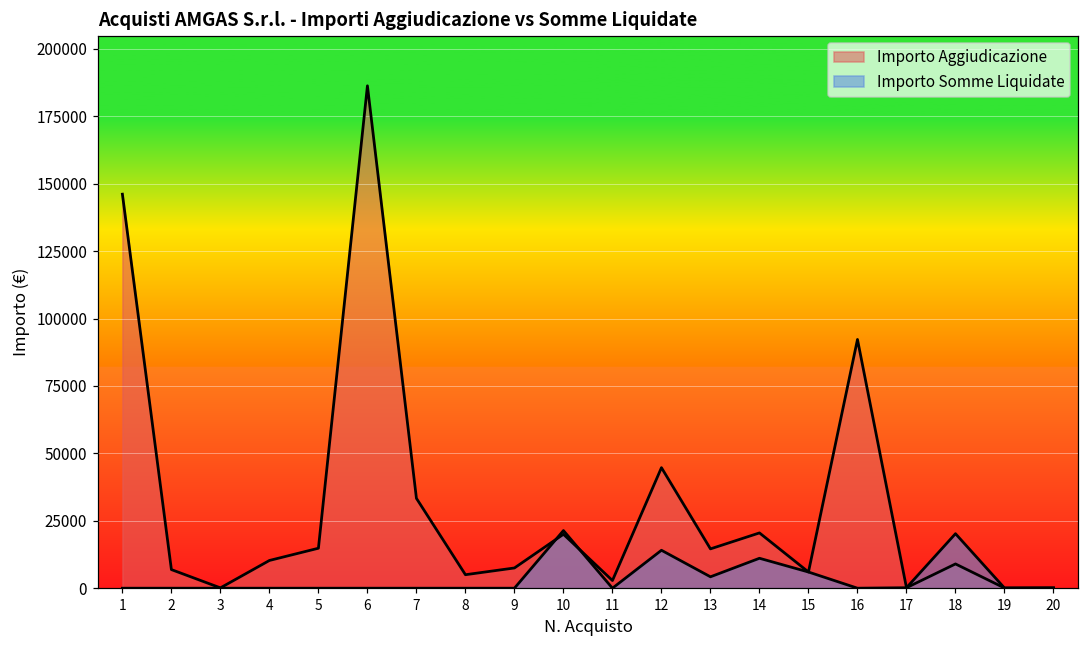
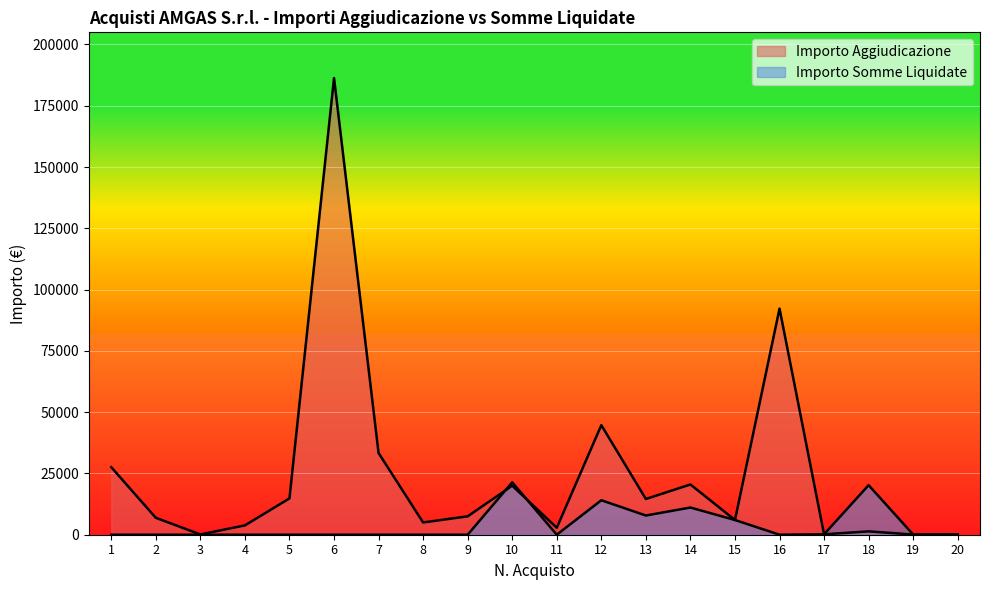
Importo Aggiudicazione, 1: 146000 -> 28000
Importo Aggiudicazione, 4: 10000 -> 4000
Importo Somme Liquidate, 13: 4000 -> 8000
Importo Aggiudicazione, 18: 9000 -> 1000
